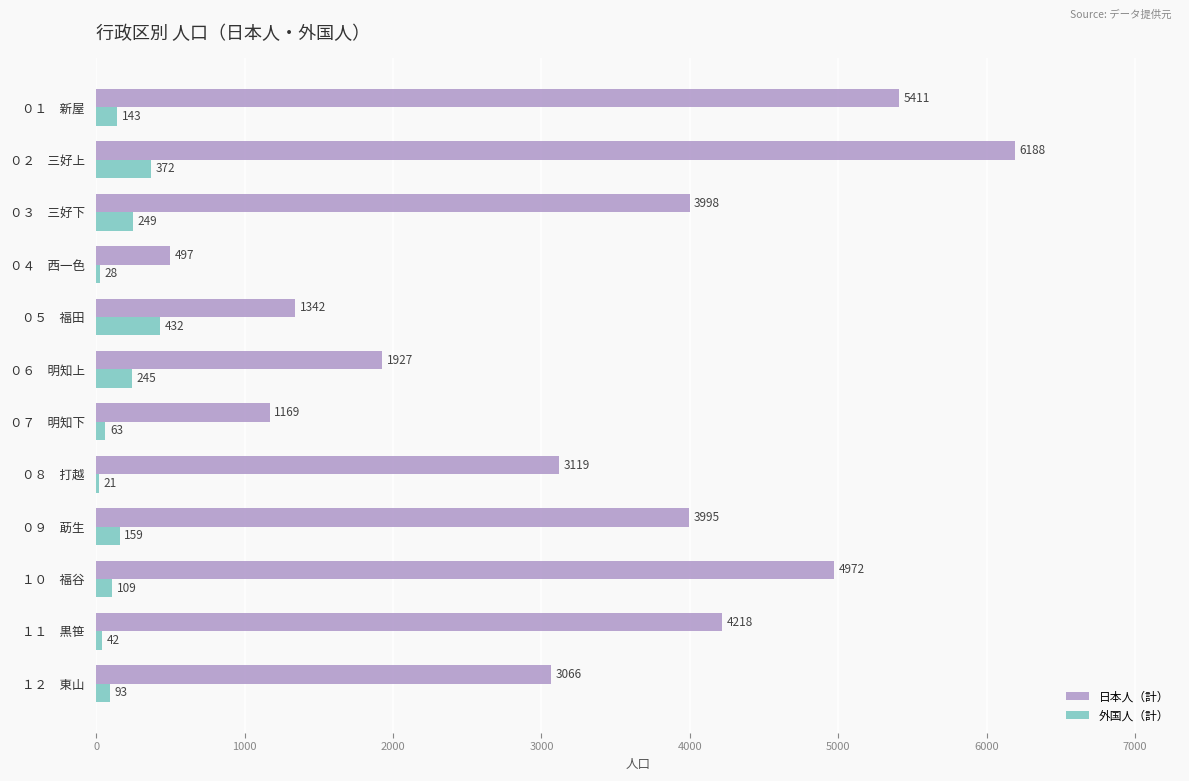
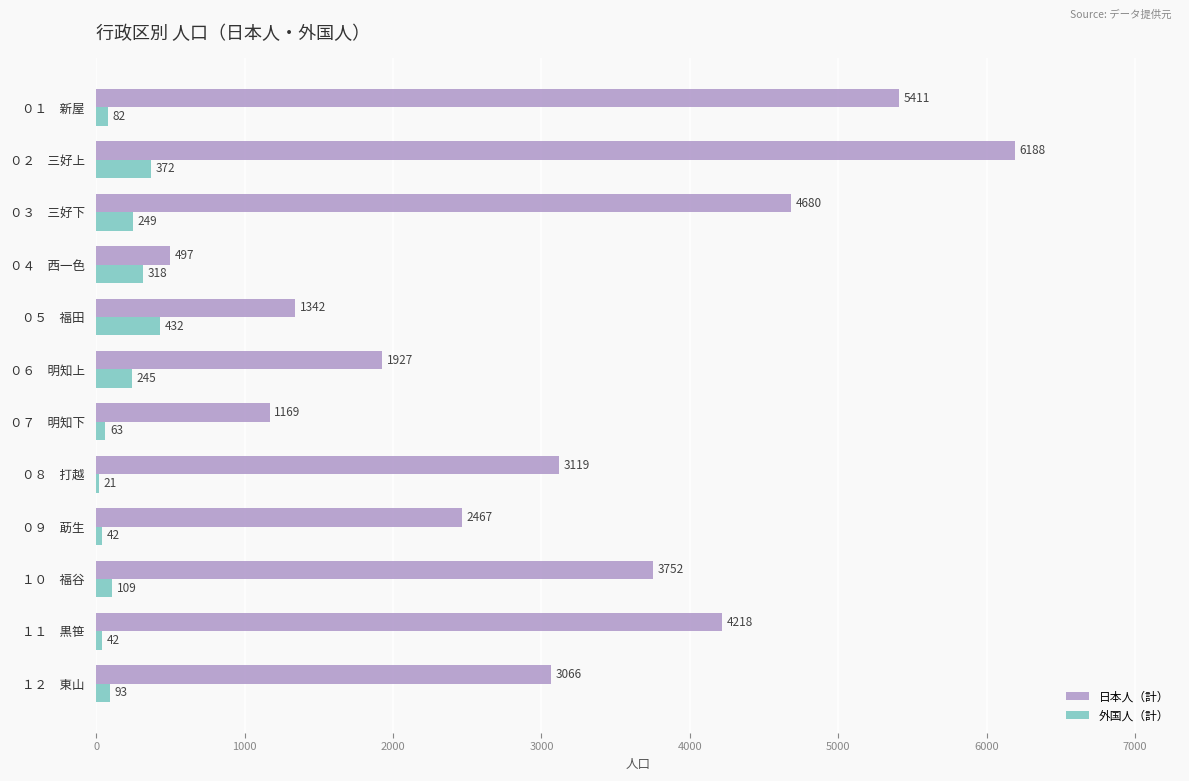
外国人（計）, ０１ 新屋: 143 -> 82
日本人（計）, ０３ 三好下: 3998 -> 4680
外国人（計）, ０４ 西一色: 28 -> 318
日本人（計）, ０９ 莇生: 3995 -> 2467
外国人（計）, ０９ 莇生: 159 -> 42
日本人（計）, １０ 福谷: 4972 -> 3752
